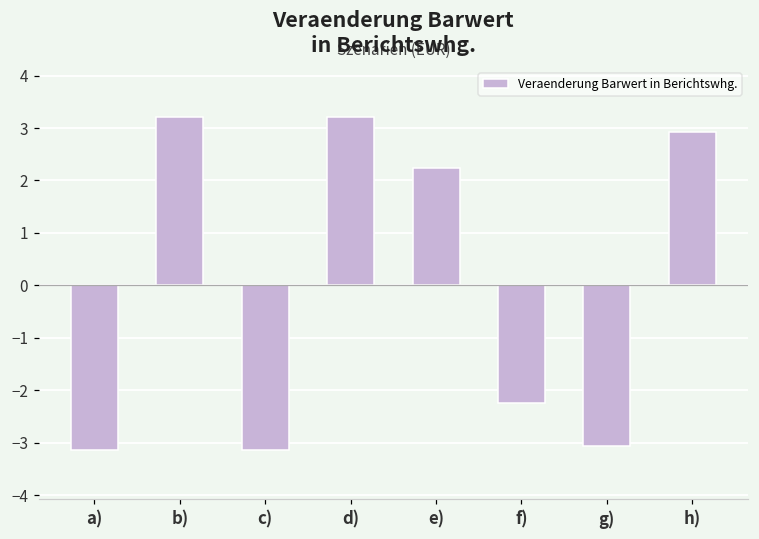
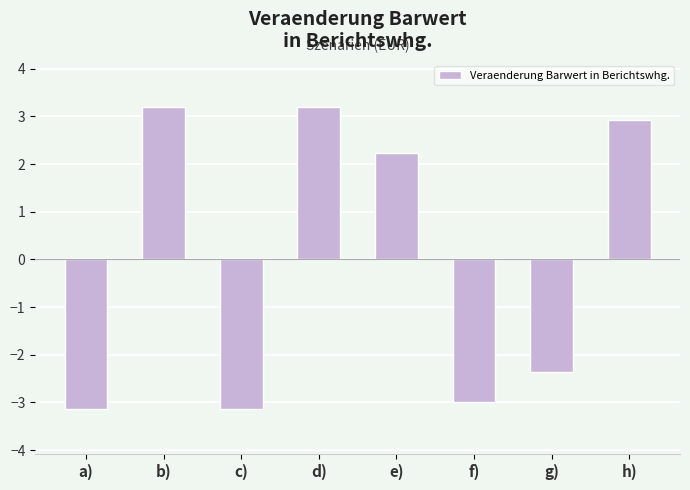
f): -2.2 -> -3.0
g): -3.1 -> -2.4
